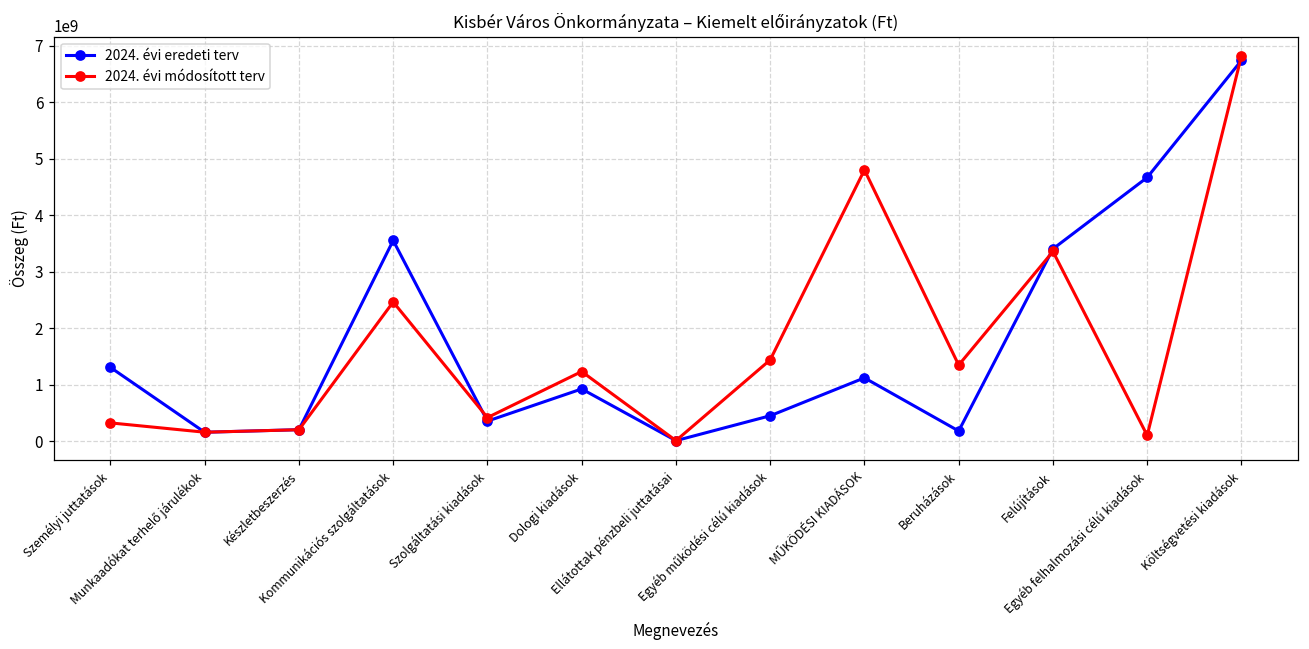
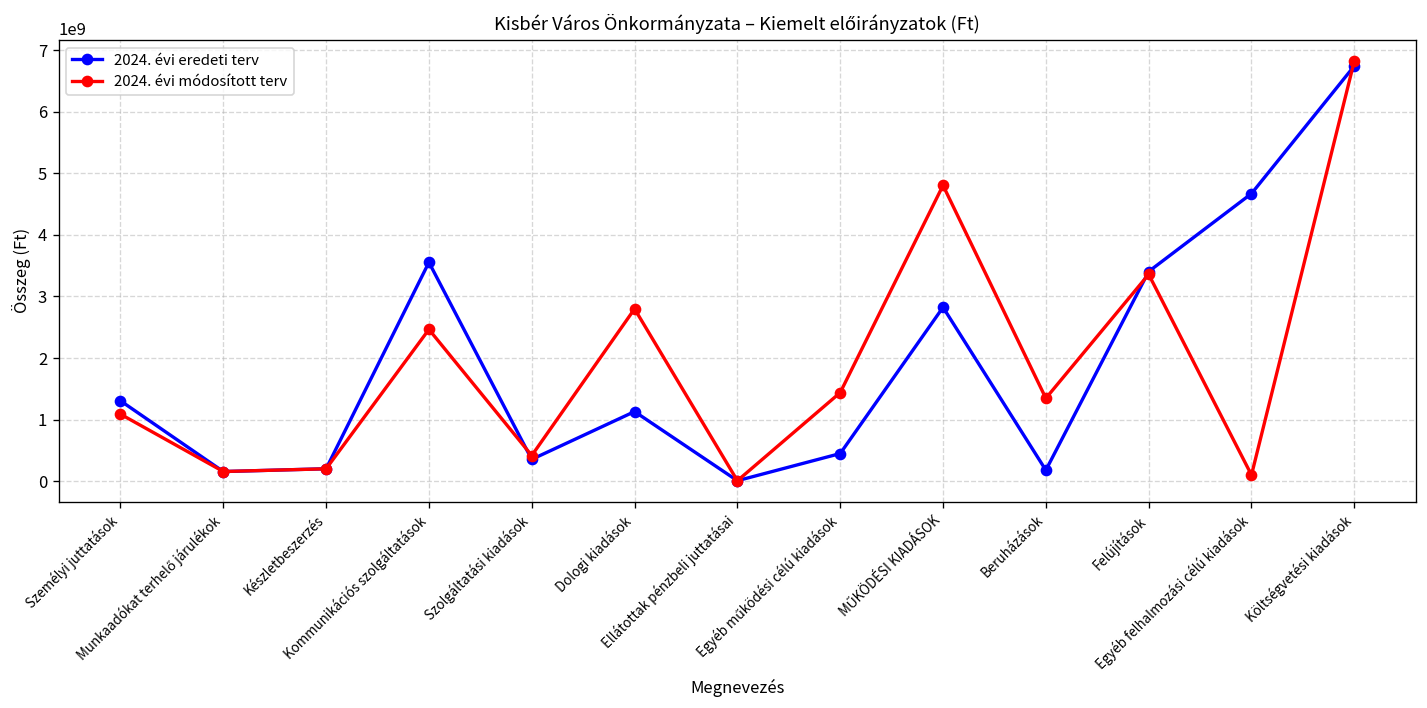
2024. évi módosított terv, Személyi juttatások: 300000000 -> 1100000000
2024. évi eredeti terv, Dologi kiadások: 900000000 -> 1100000000
2024. évi módosított terv, Dologi kiadások: 1200000000 -> 2800000000
2024. évi eredeti terv, MŰKÖDÉSI KIADÁSOK: 1100000000 -> 2800000000
